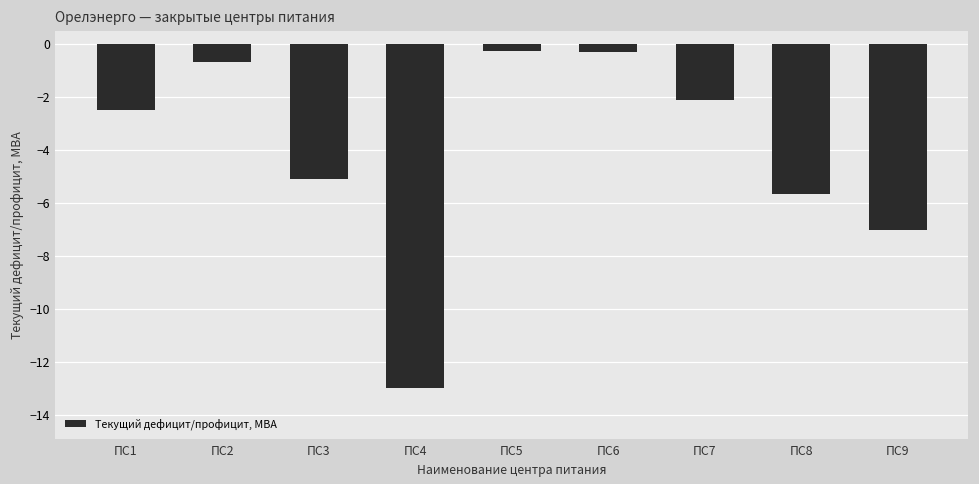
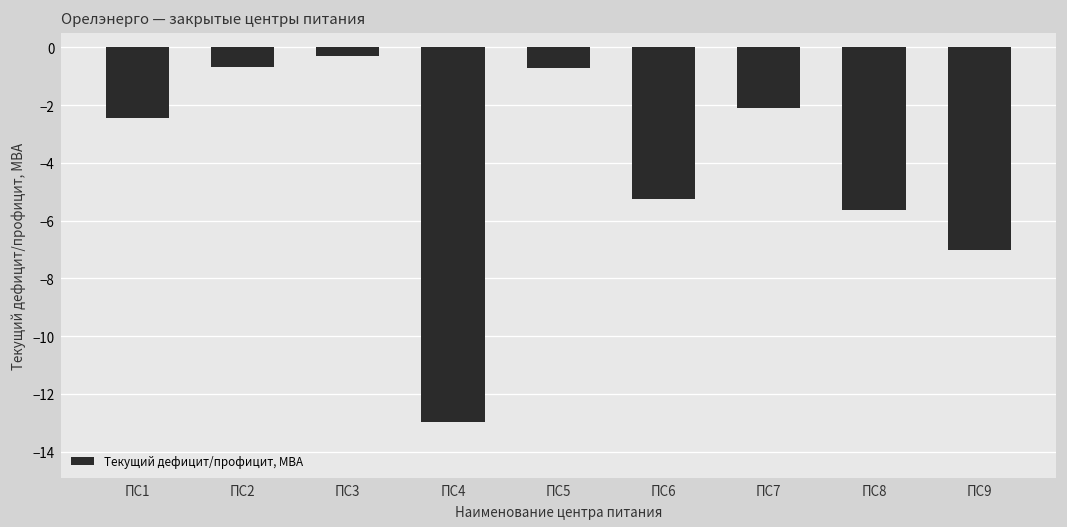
ПС3: -5.1 -> -0.3
ПС5: -0.3 -> -0.7
ПС6: -0.3 -> -5.2
